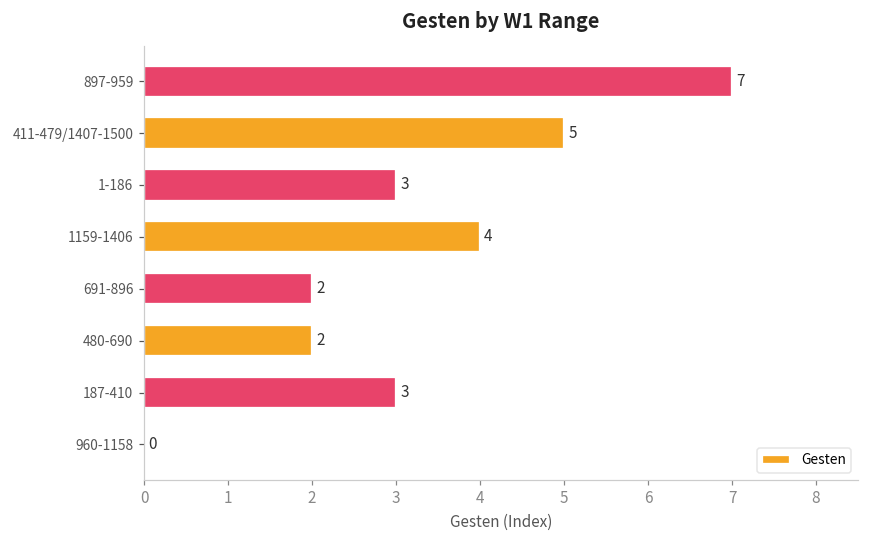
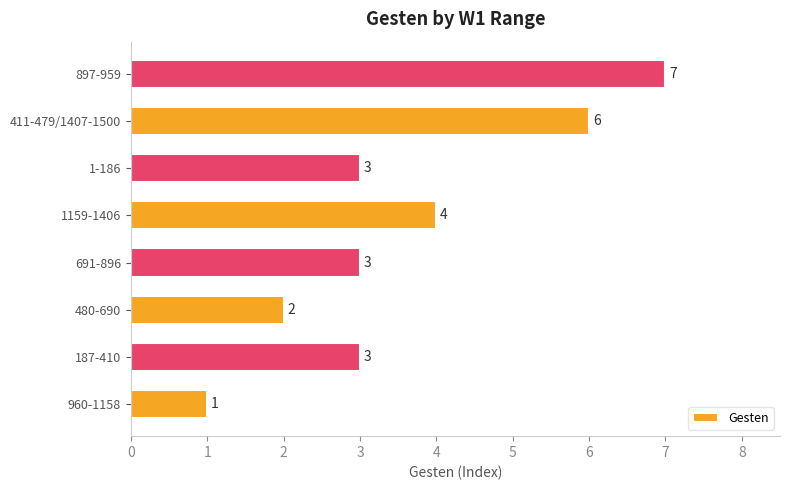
411-479/1407-1500: 5 -> 6
691-896: 2 -> 3
960-1158: 0 -> 1
